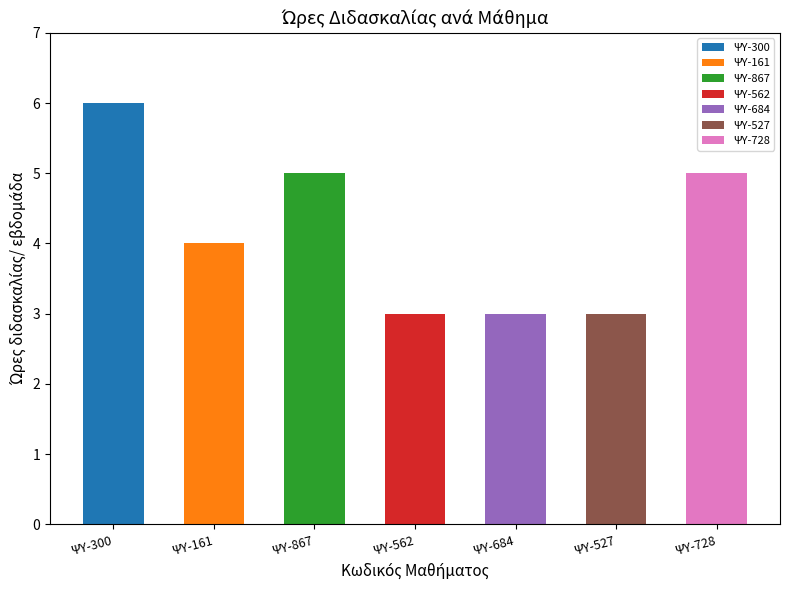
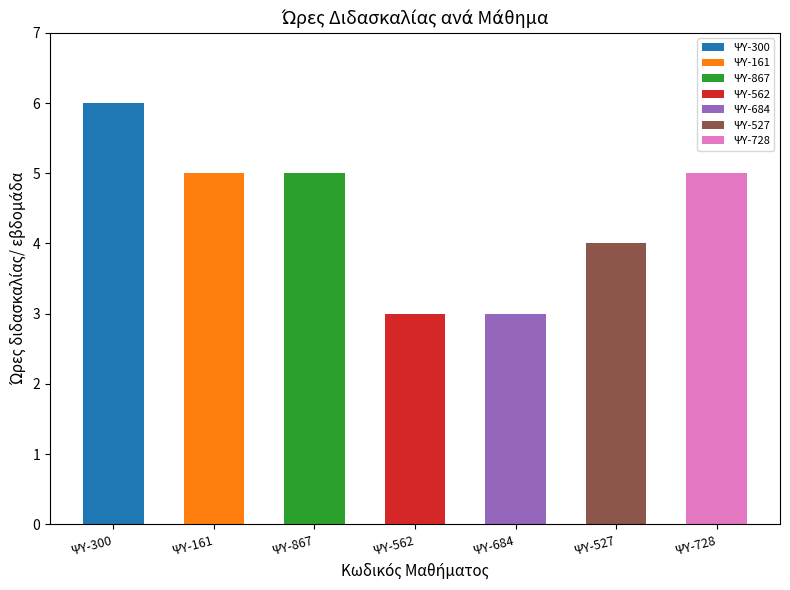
ΨΥ-161: 4 -> 5
ΨΥ-527: 3 -> 4
